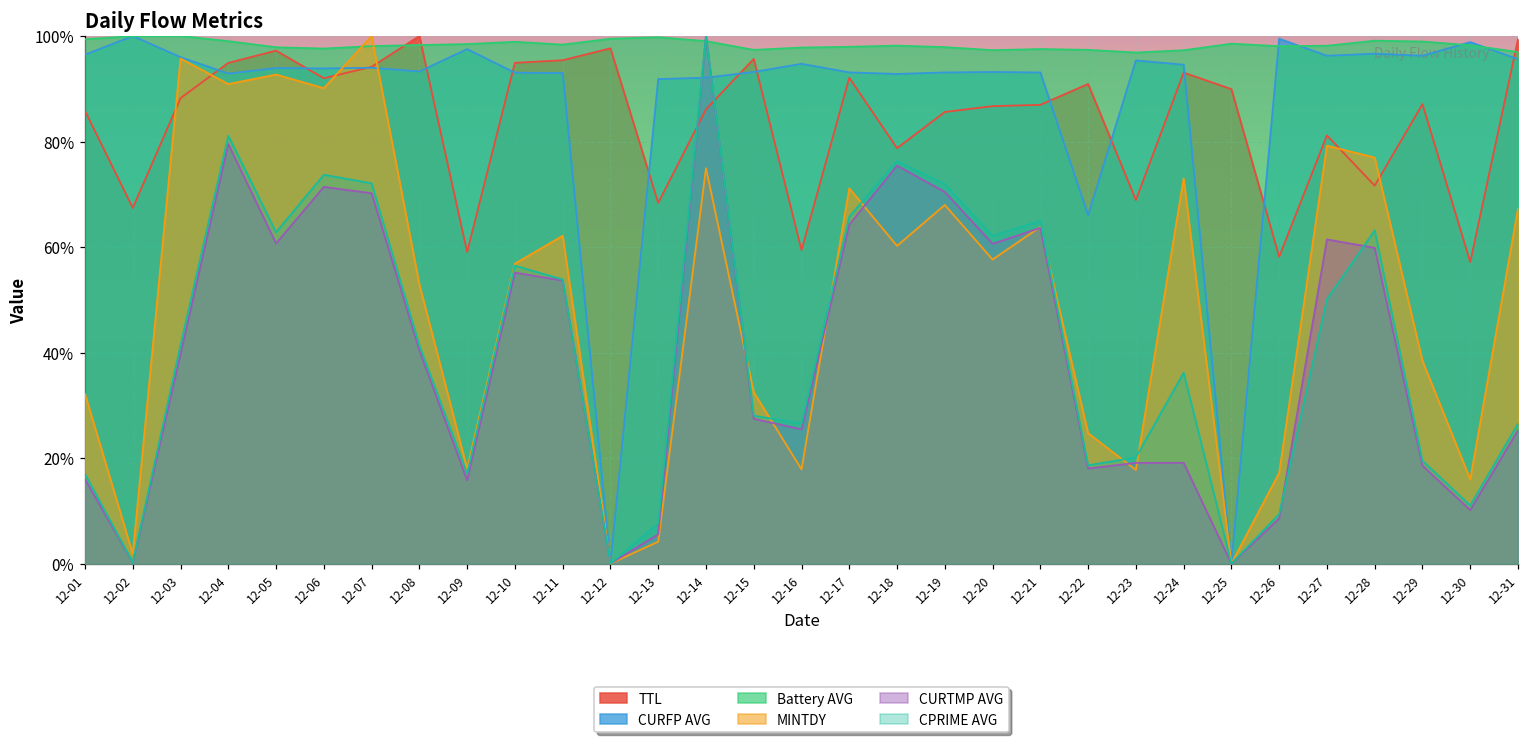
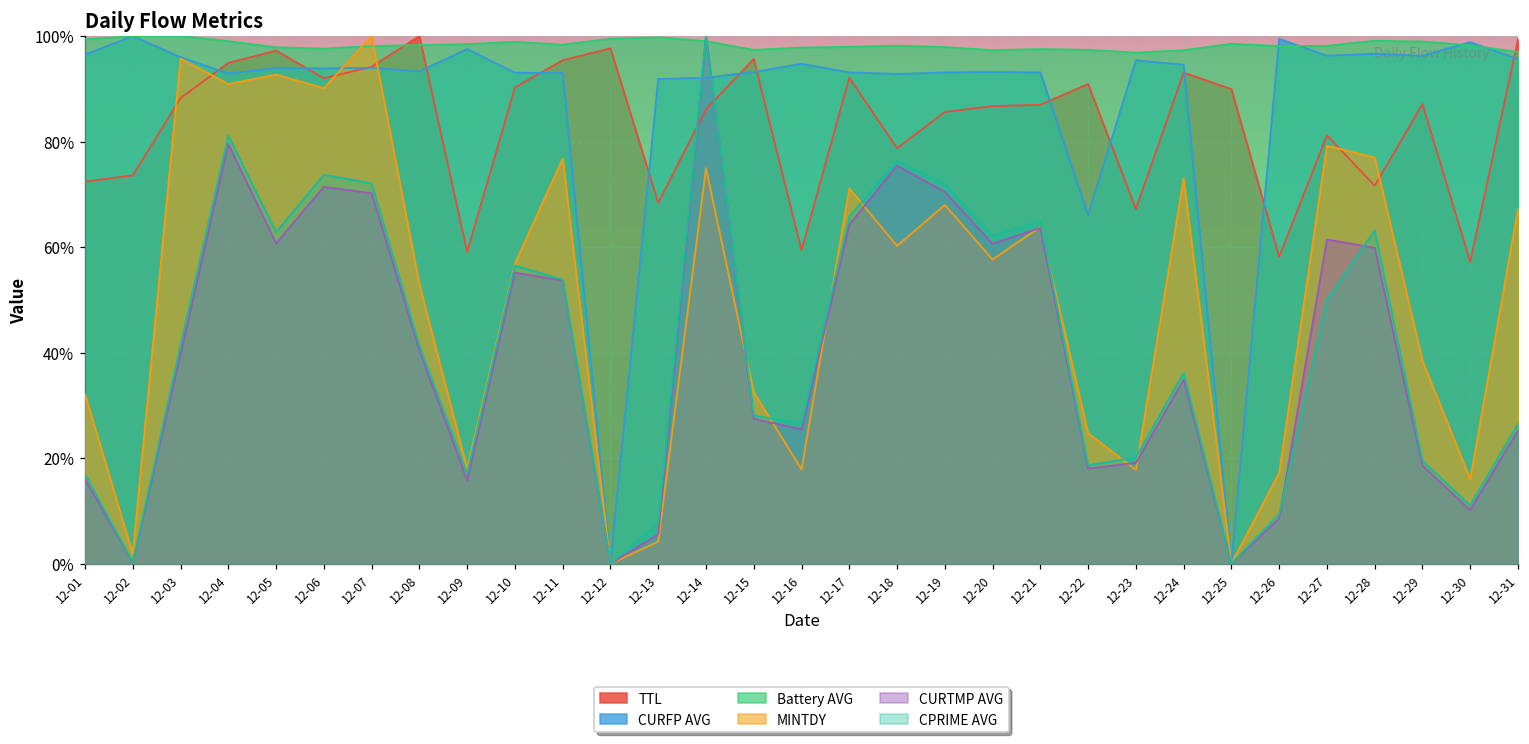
TTL, 12-01: 86% -> 72%
TTL, 12-02: 67% -> 74%
TTL, 12-10: 95% -> 90%
MINTDY, 12-11: 62% -> 77%
TTL, 12-23: 69% -> 67%
CURTMP AVG, 12-24: 19% -> 35%
